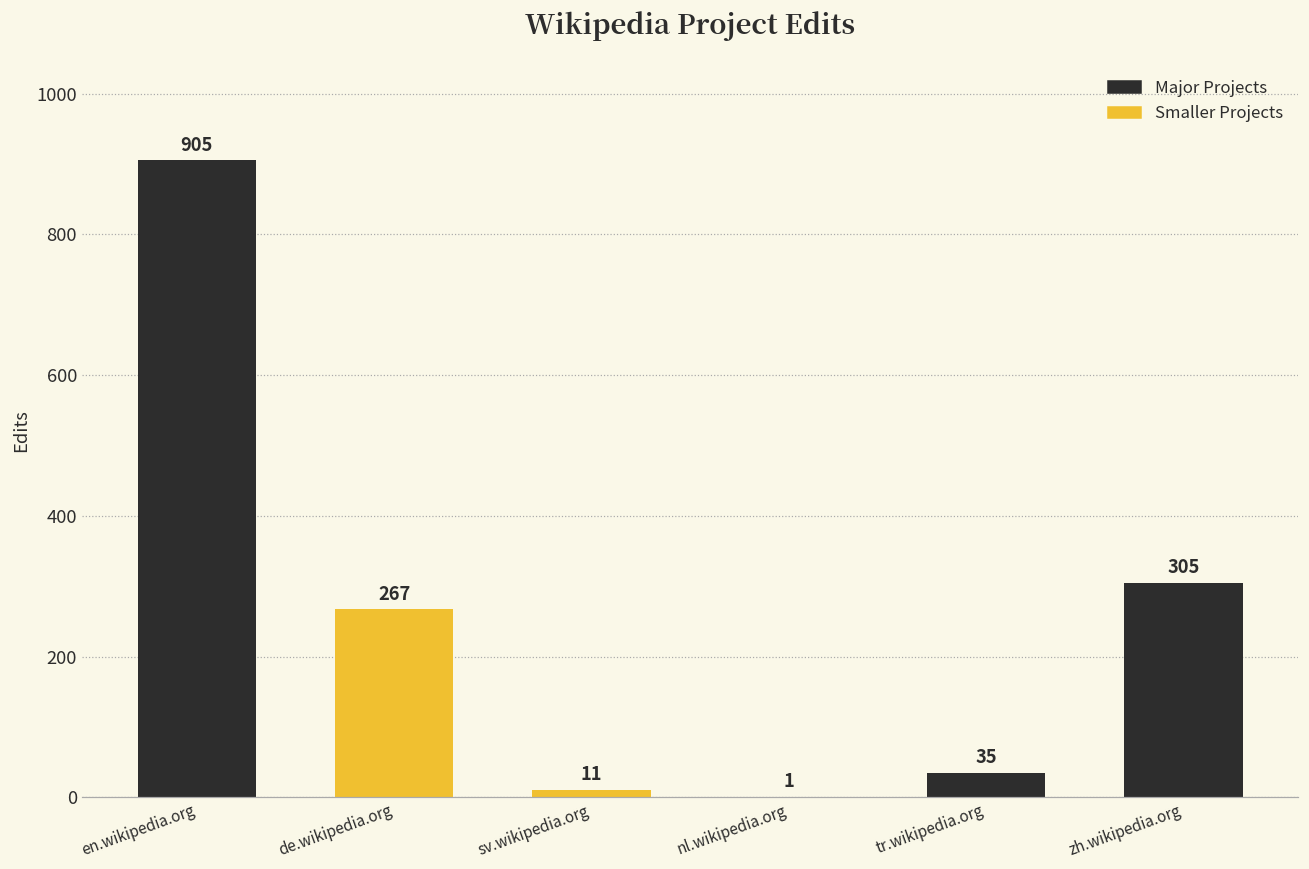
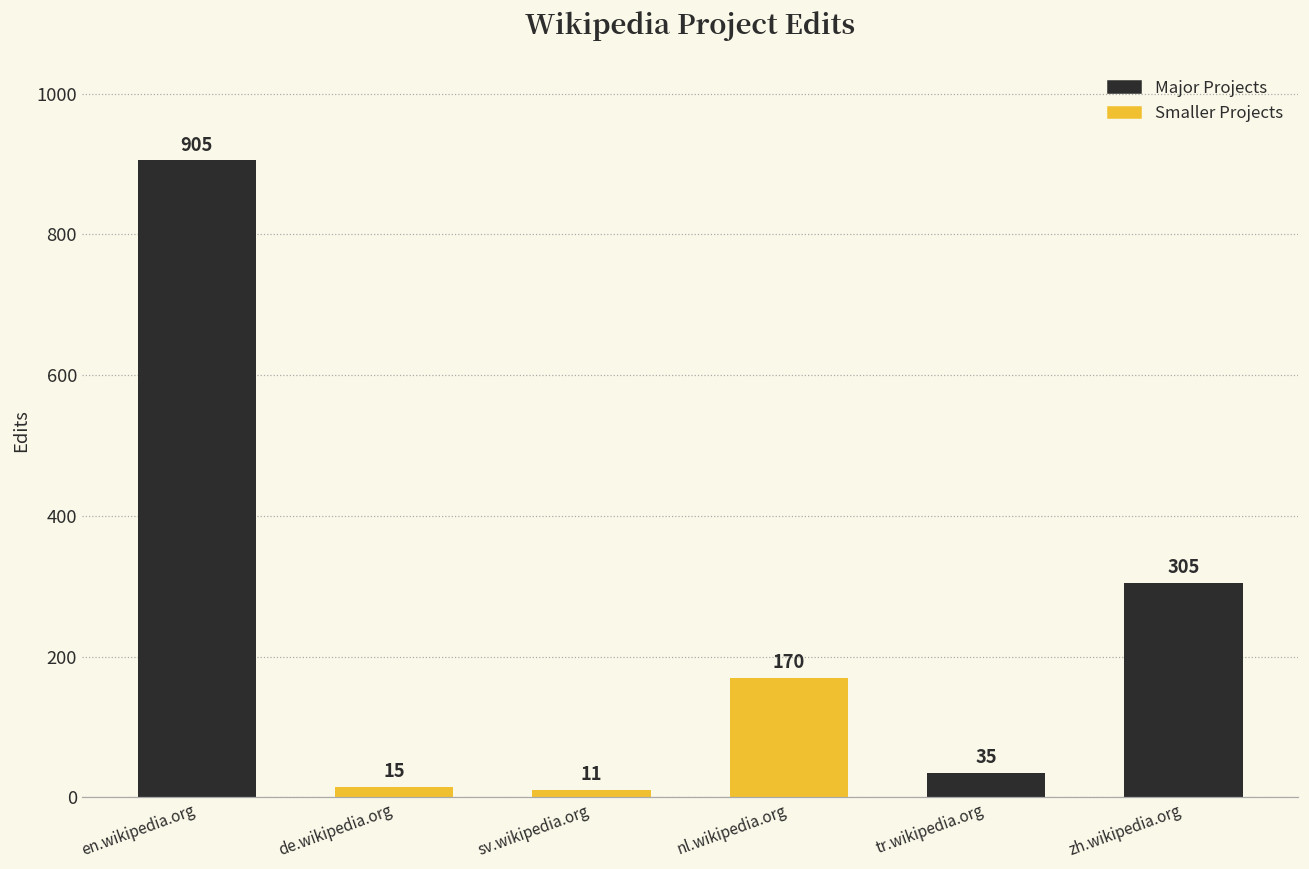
de.wikipedia.org: 267 -> 15
nl.wikipedia.org: 1 -> 170
